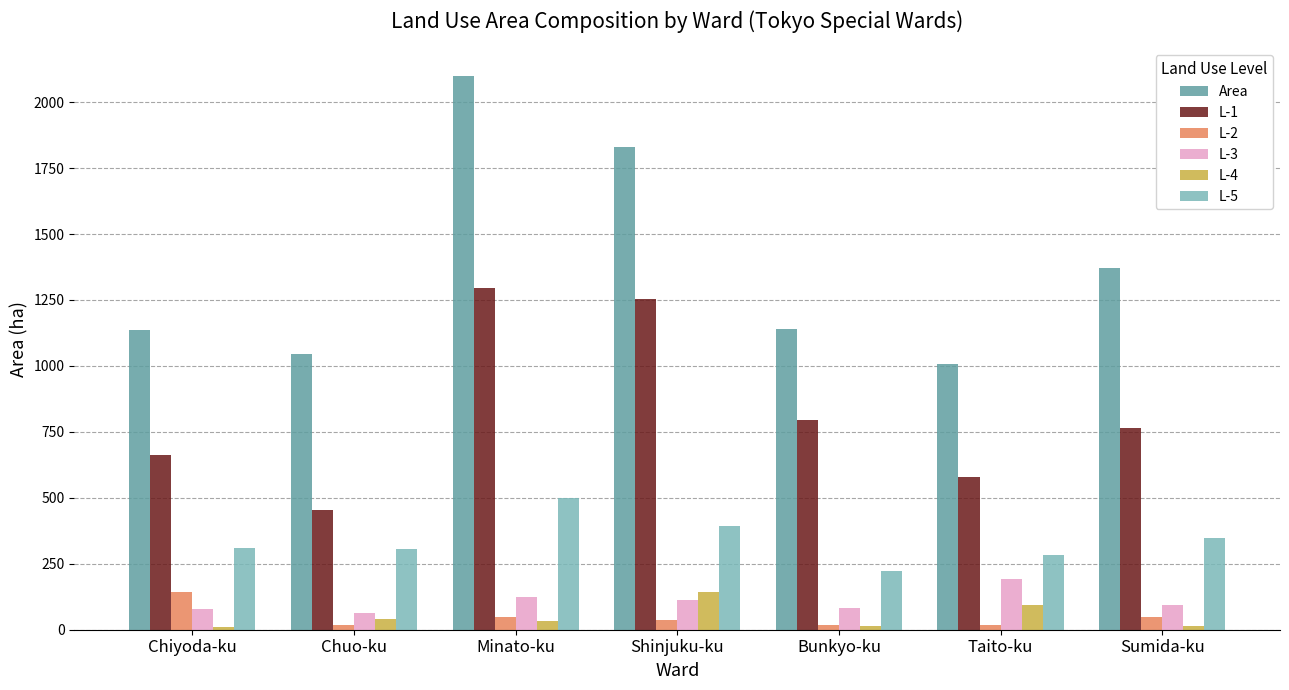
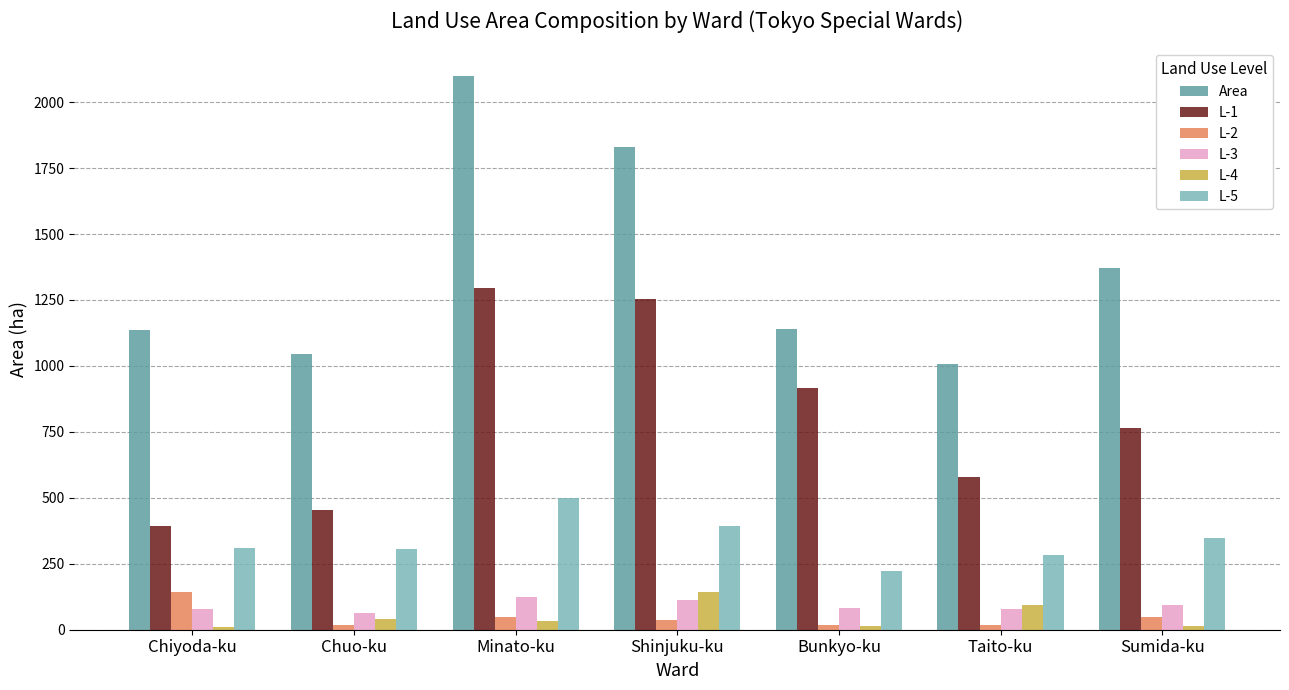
L-1, Chiyoda-ku: 660 -> 390
L-1, Bunkyo-ku: 790 -> 920
L-3, Taito-ku: 190 -> 80
